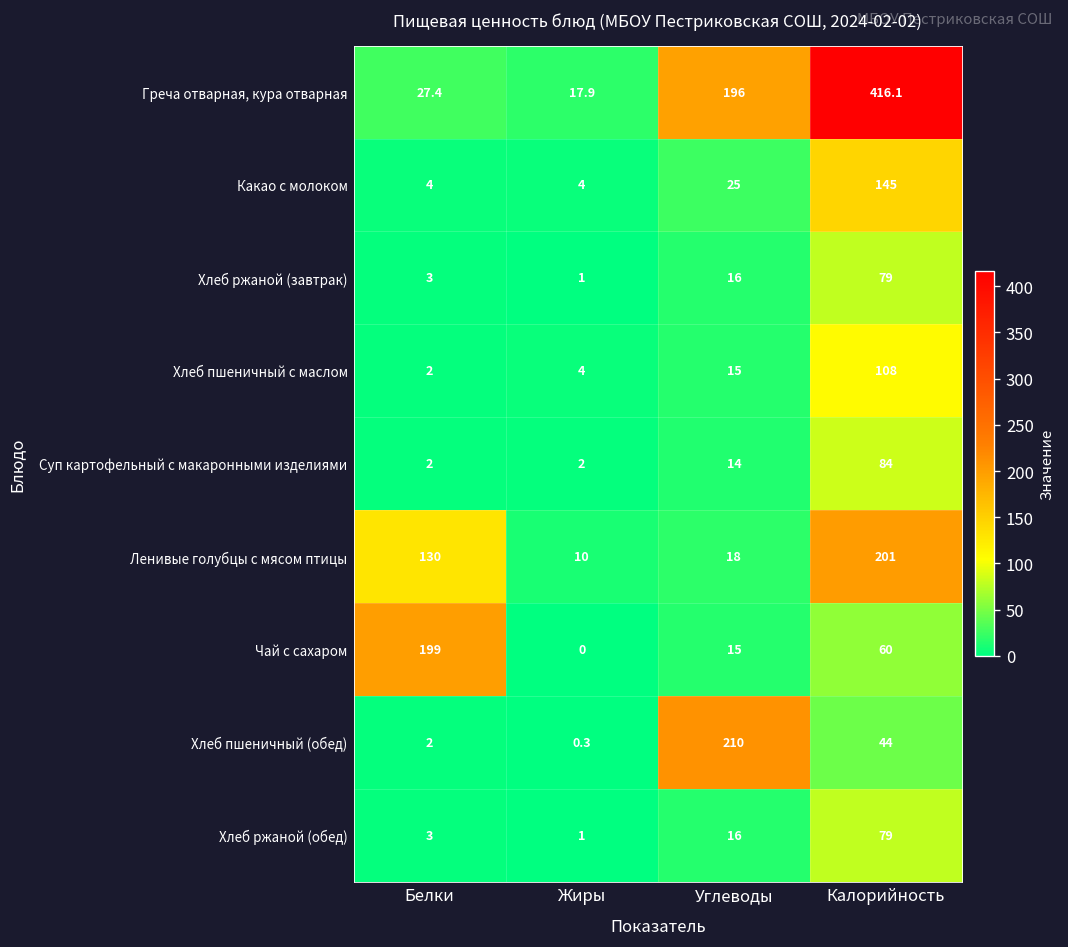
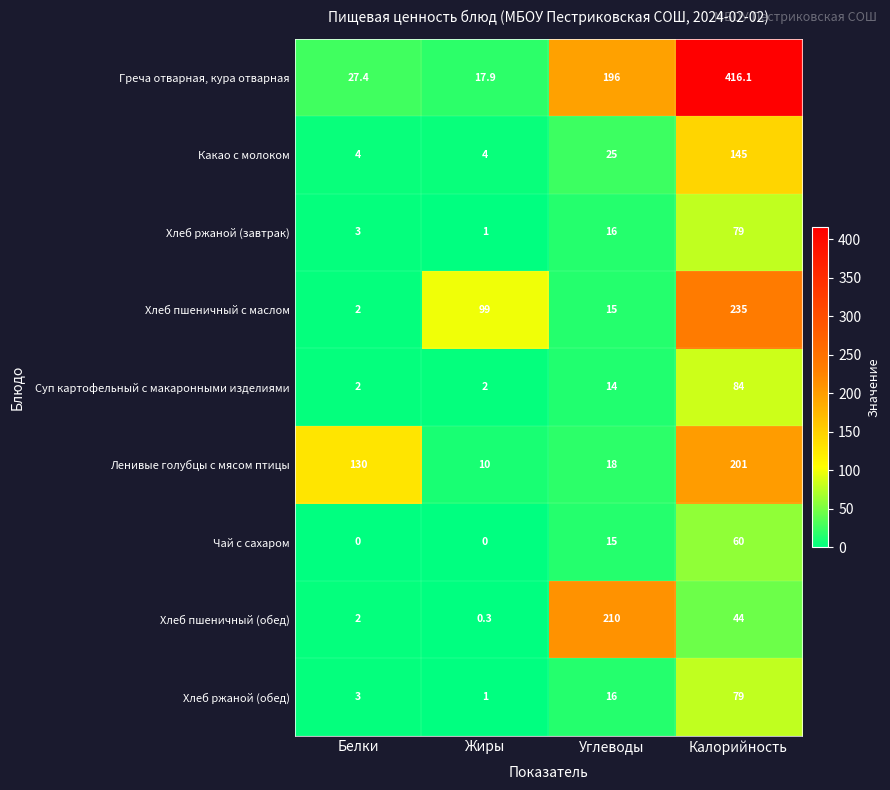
Хлеб пшеничный с маслом, Жиры: 4 -> 99
Хлеб пшеничный с маслом, Калорийность: 108 -> 235
Чай с сахаром, Белки: 199 -> 0
